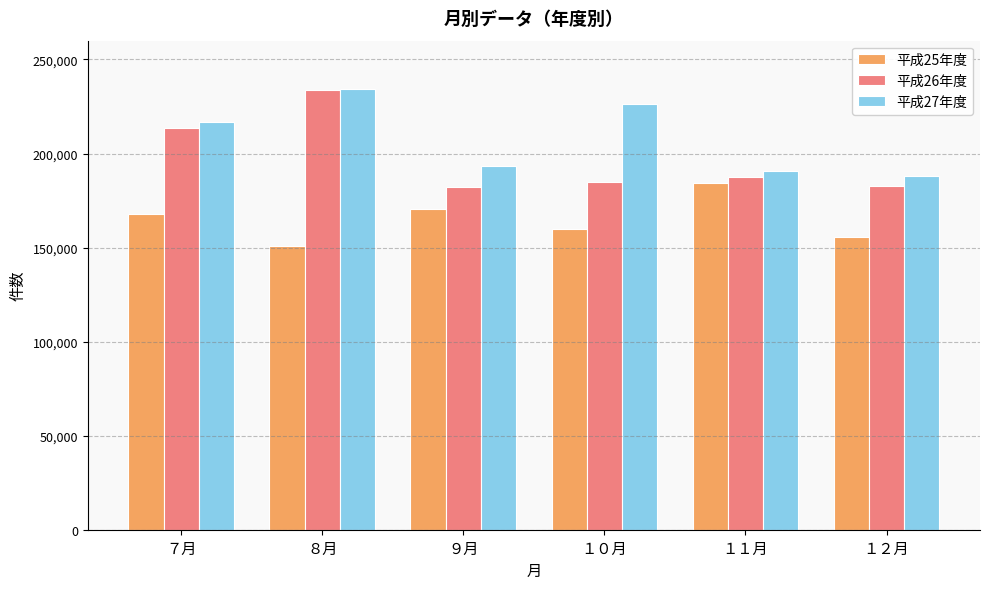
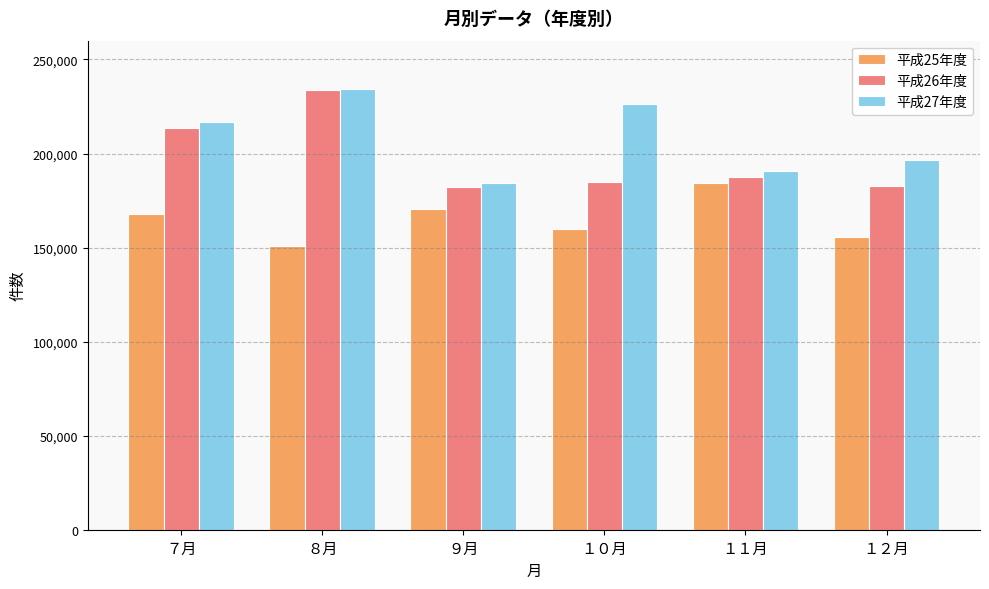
平成27年度, ９月: 193,000 -> 184,000
平成27年度, １２月: 188,000 -> 197,000
